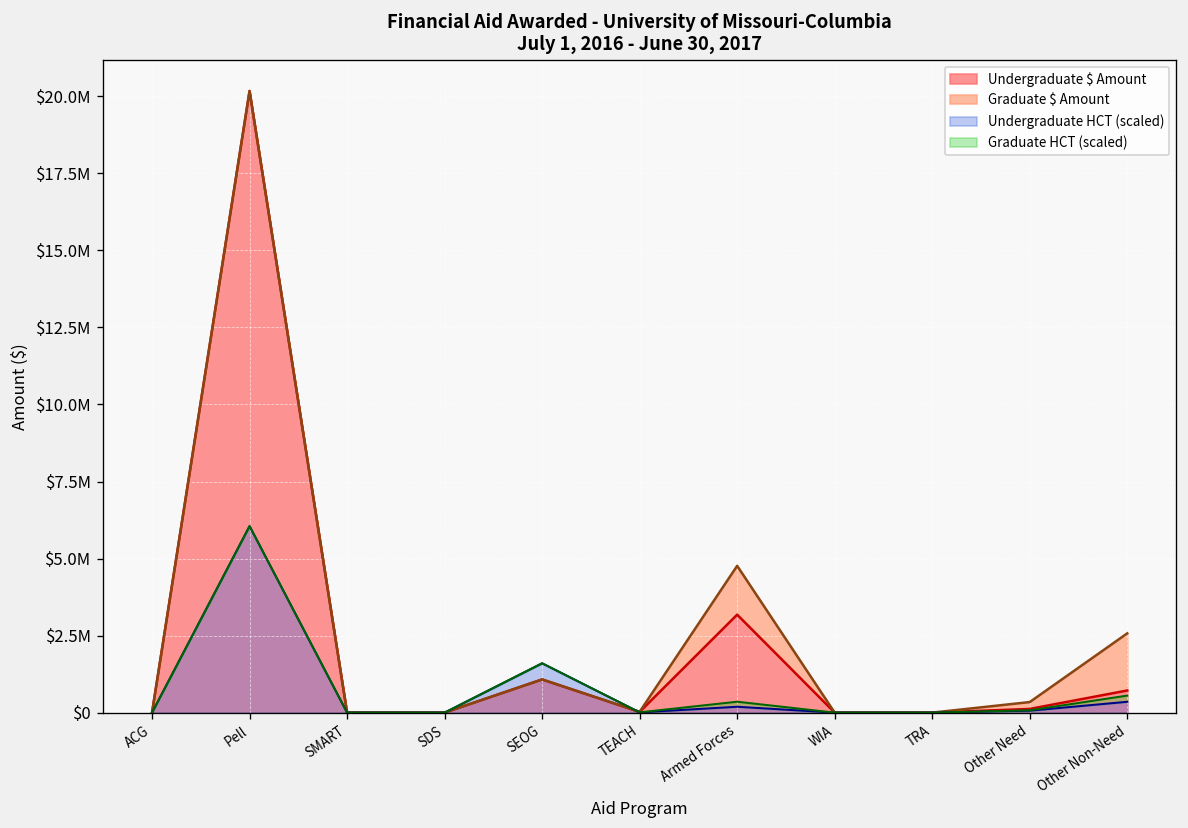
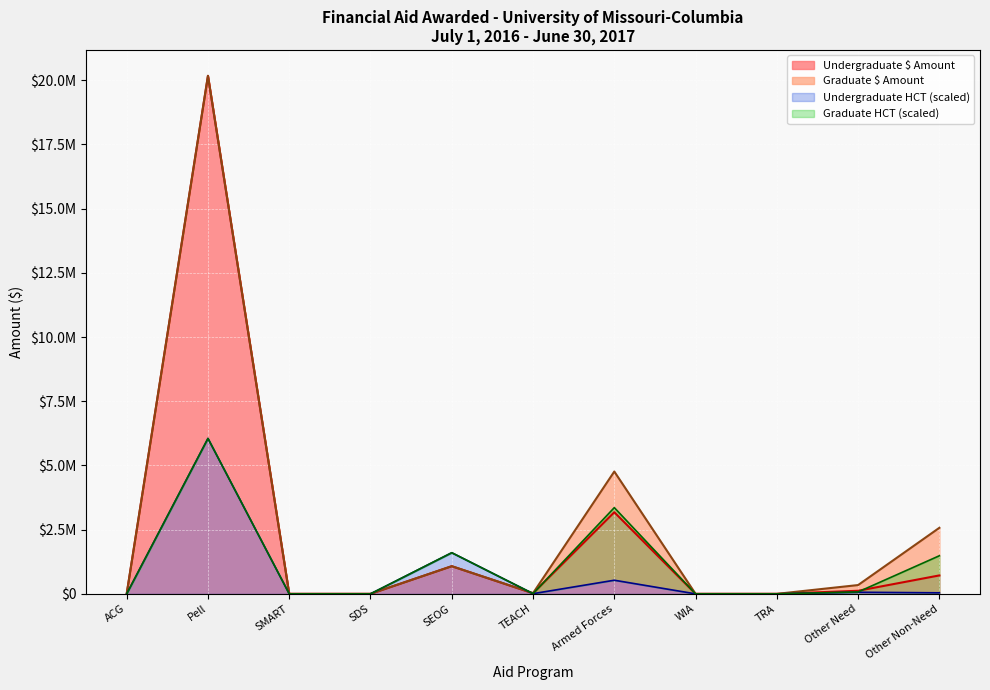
Undergraduate HCT (scaled), Armed Forces: $200000 -> $500000
Graduate HCT (scaled), Armed Forces: $200000 -> $2800000
Undergraduate HCT (scaled), Other Non-Need: $400000 -> $0
Graduate HCT (scaled), Other Non-Need: $200000 -> $1400000
